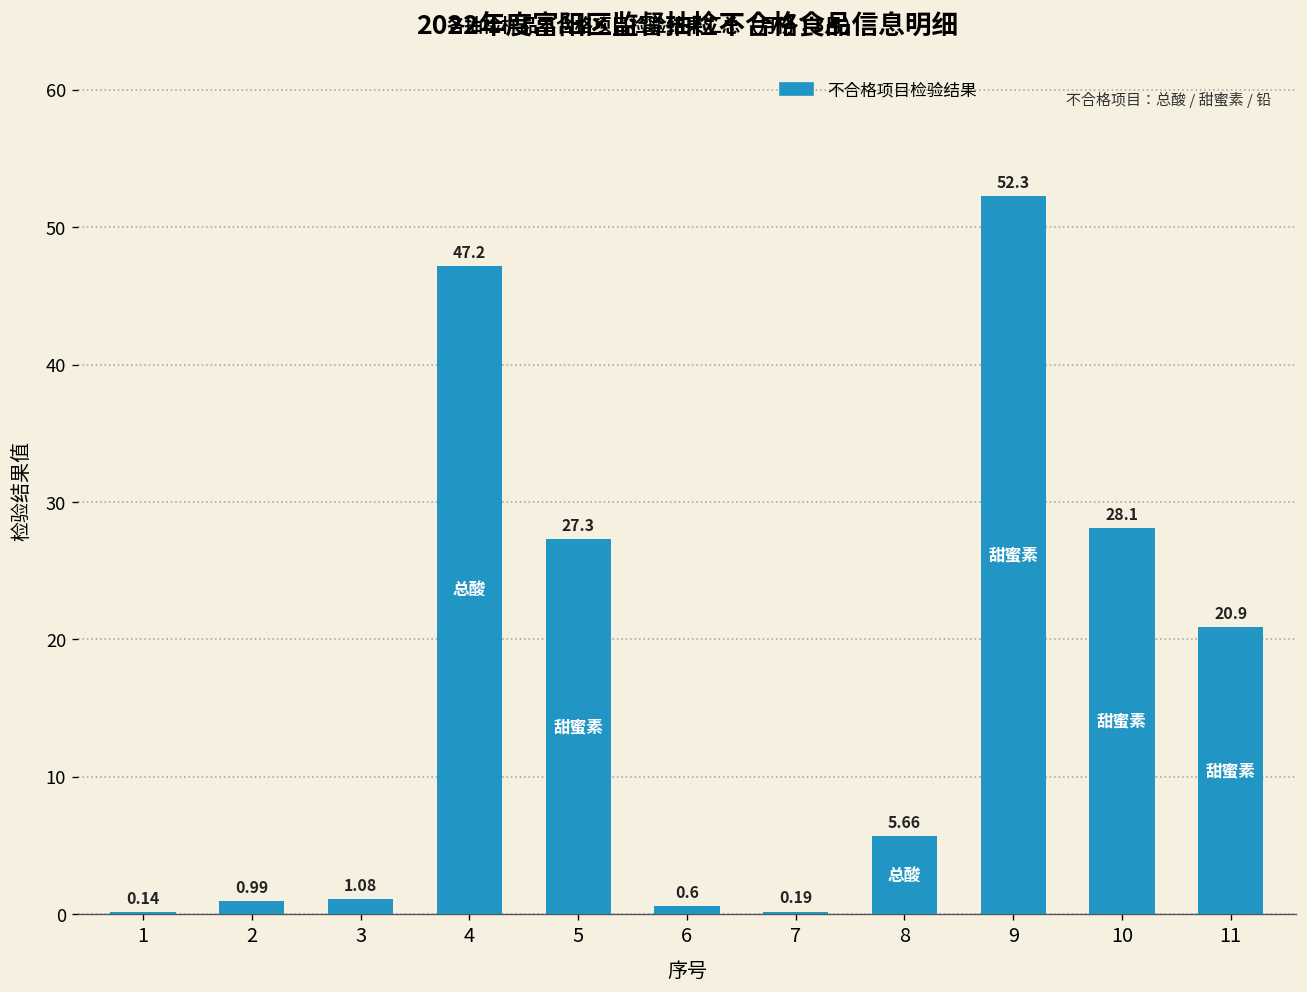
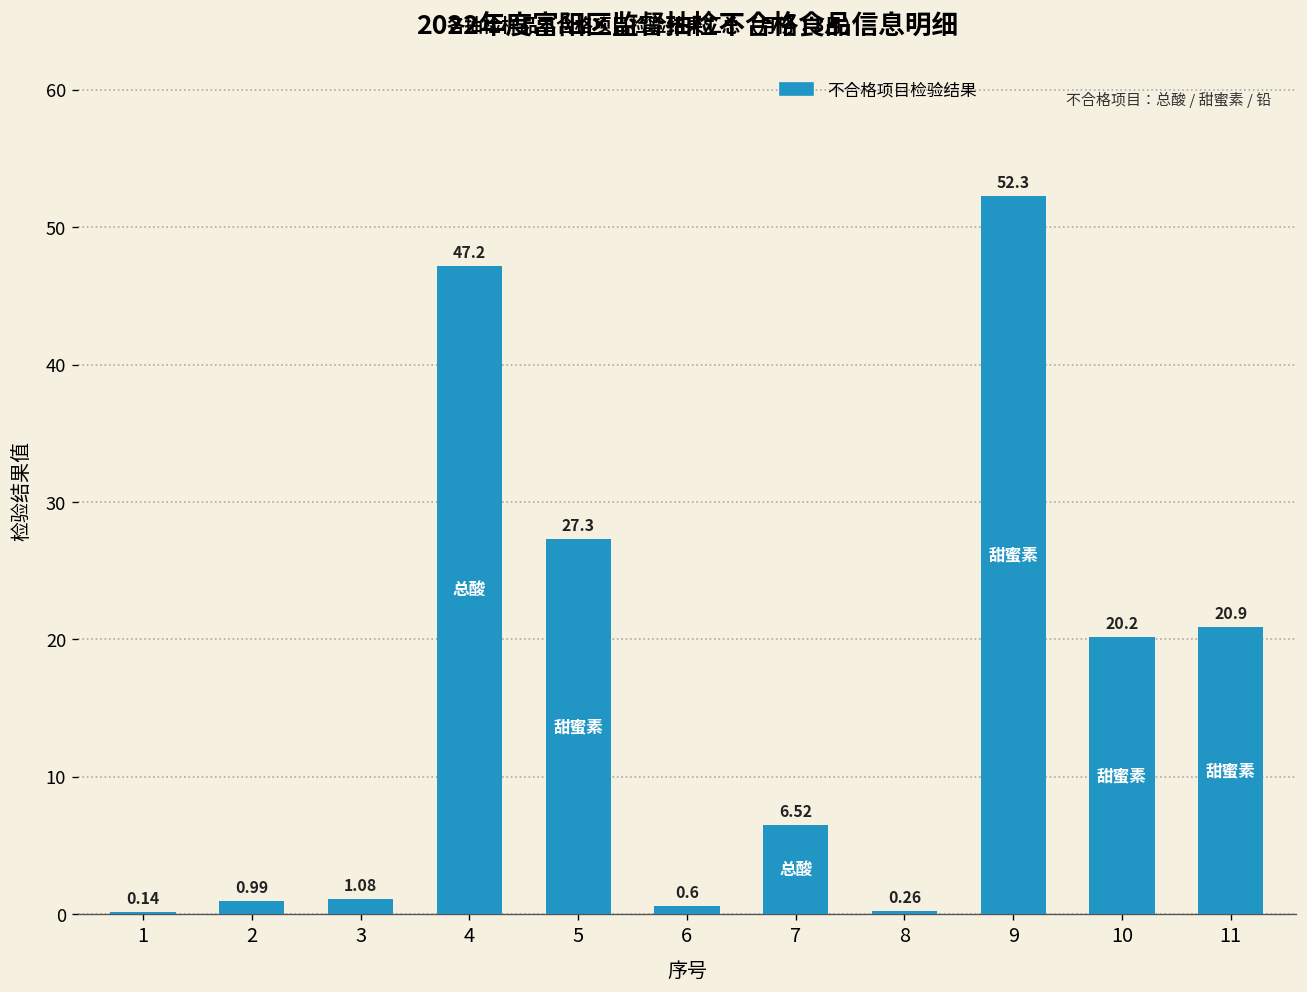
7: 0.19 -> 6.52
8: 5.66 -> 0.26
10: 28.1 -> 20.2
